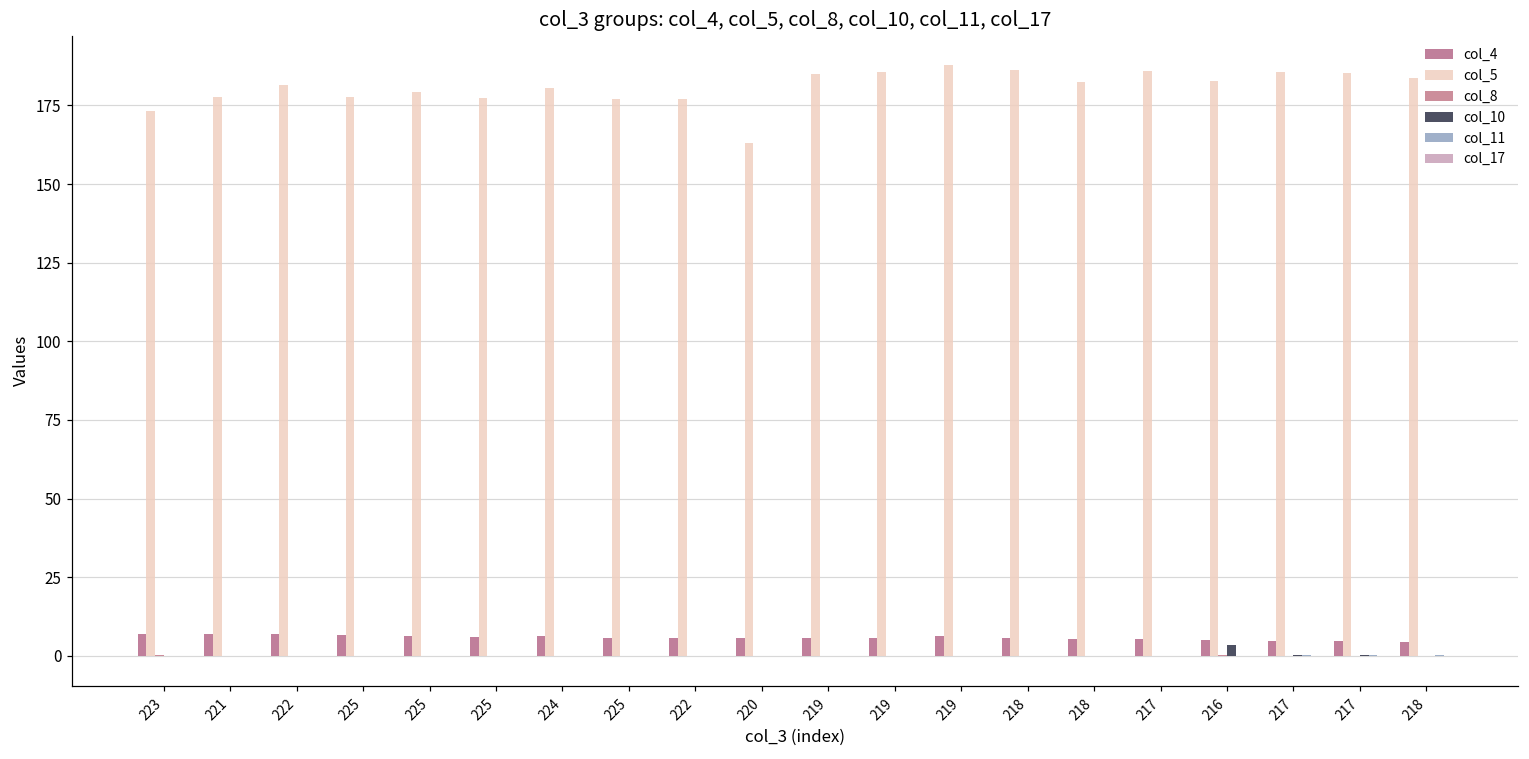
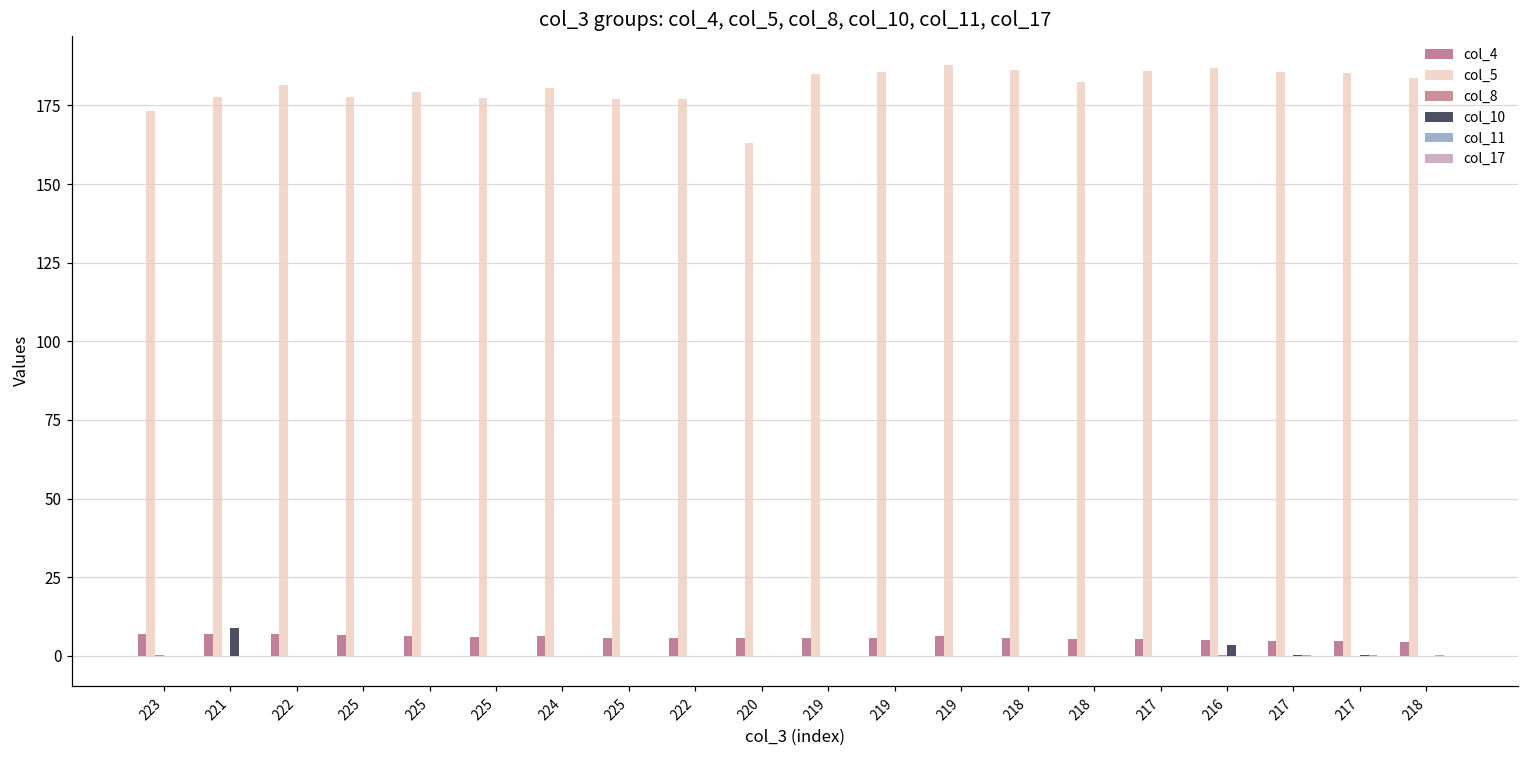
col_10, 221: 0 -> 9
col_5, 216: 183 -> 187
